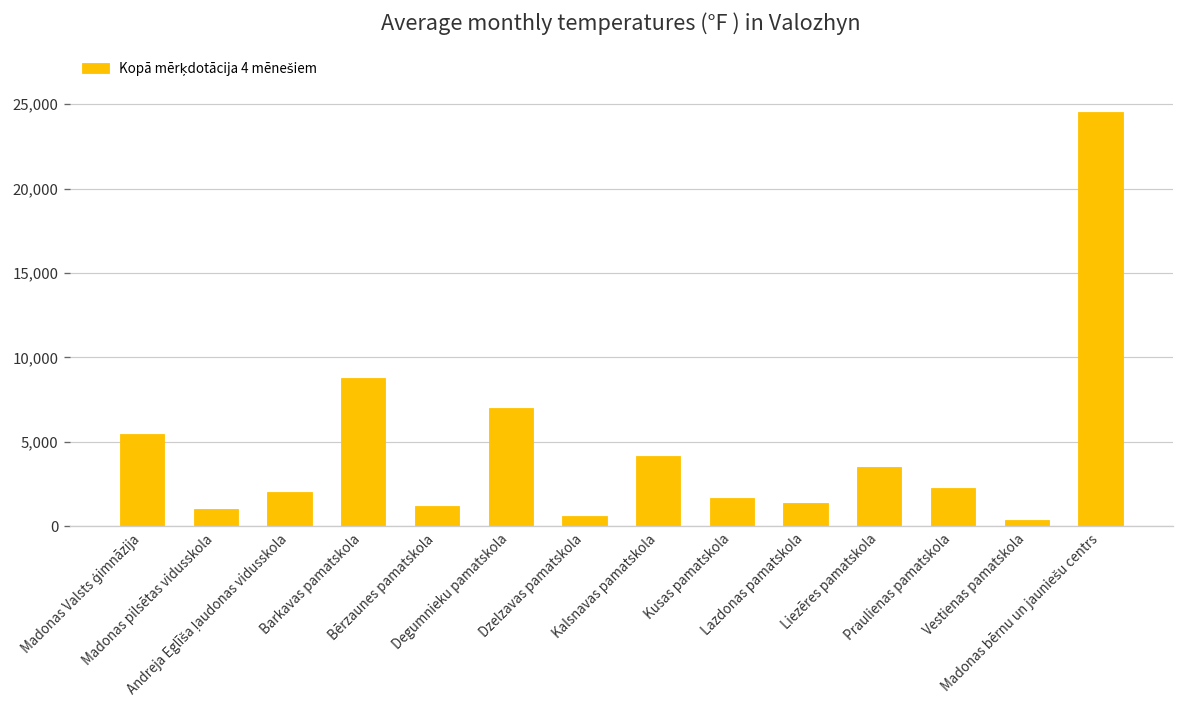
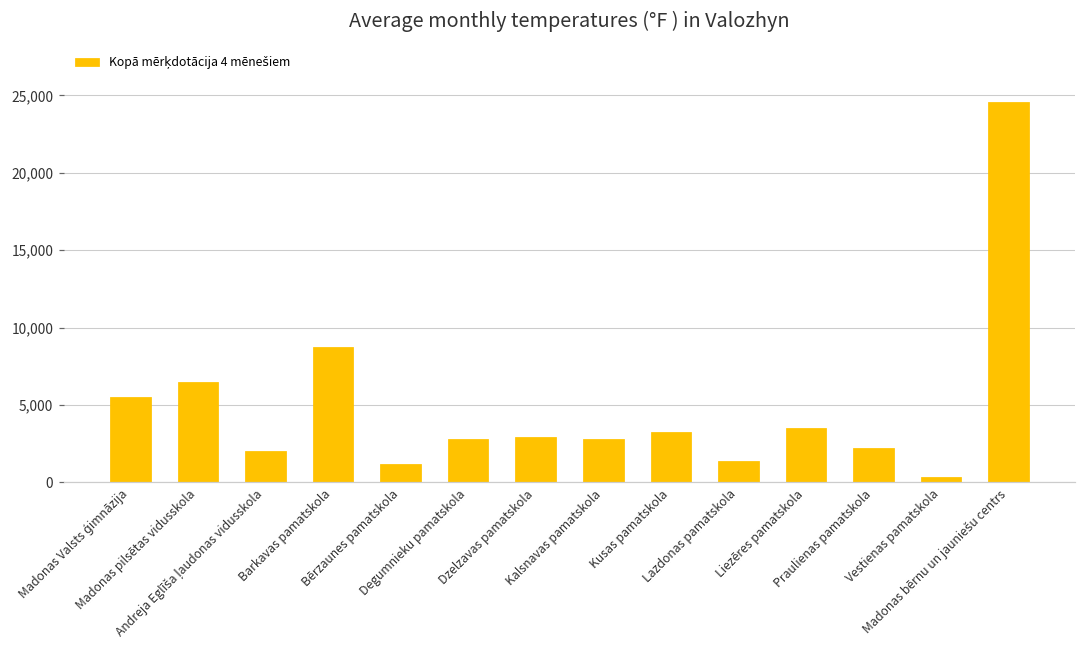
Madonas pilsētas vidusskola: 1,000 -> 6,500
Degumnieku pamatskola: 7,000 -> 2,800
Dzelzavas pamatskola: 600 -> 3,000
Kalsnavas pamatskola: 4,100 -> 2,800
Kusas pamatskola: 1,700 -> 3,300
